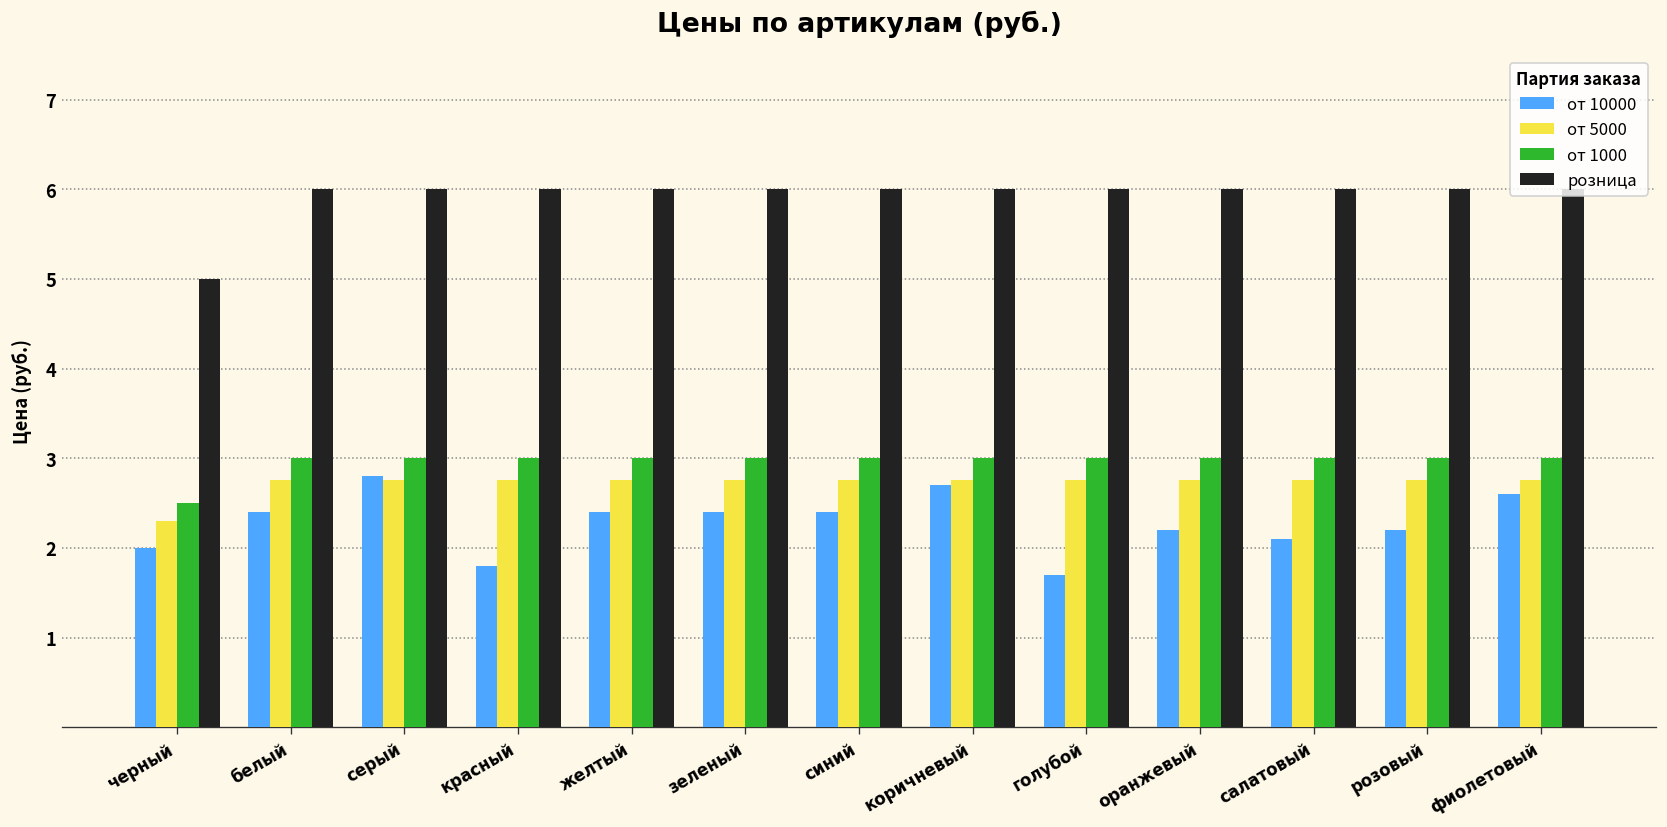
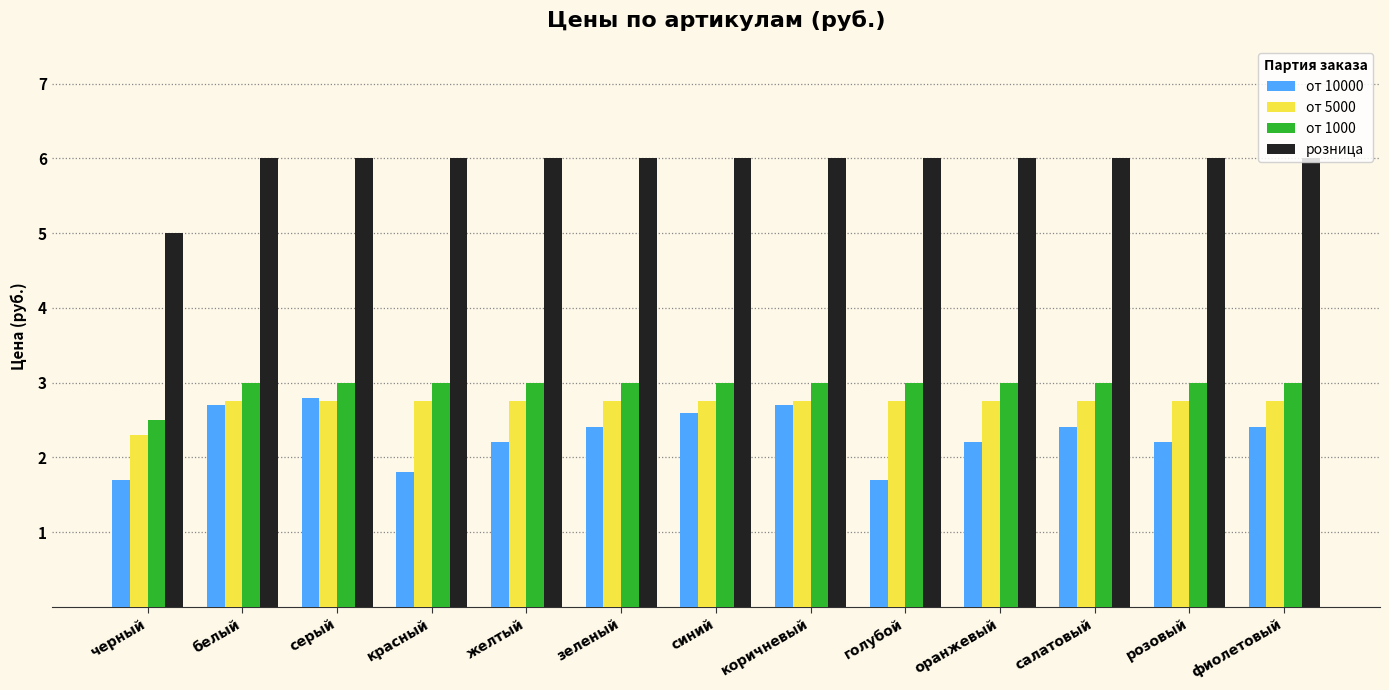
от 10000, черный: 2.0 -> 1.7
от 10000, белый: 2.4 -> 2.7
от 10000, желтый: 2.4 -> 2.2
от 10000, синий: 2.4 -> 2.6
от 10000, салатовый: 2.1 -> 2.4
от 10000, фиолетовый: 2.6 -> 2.4
